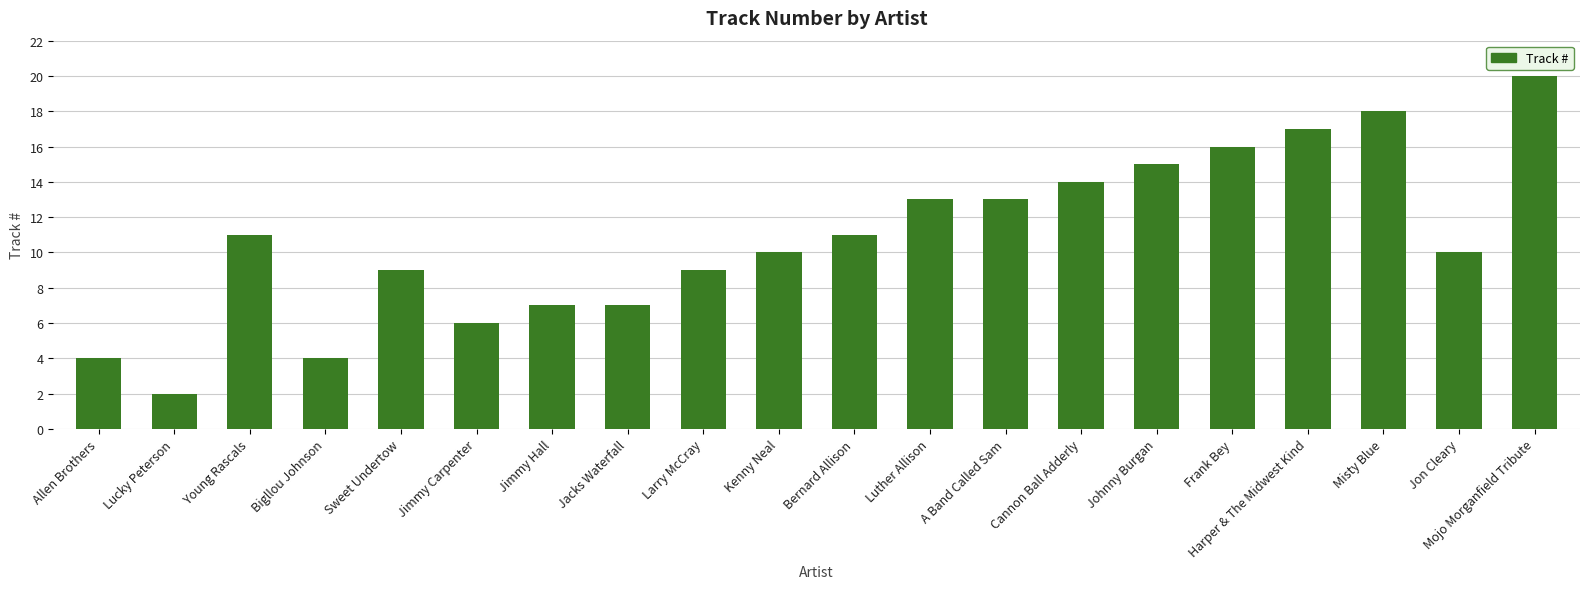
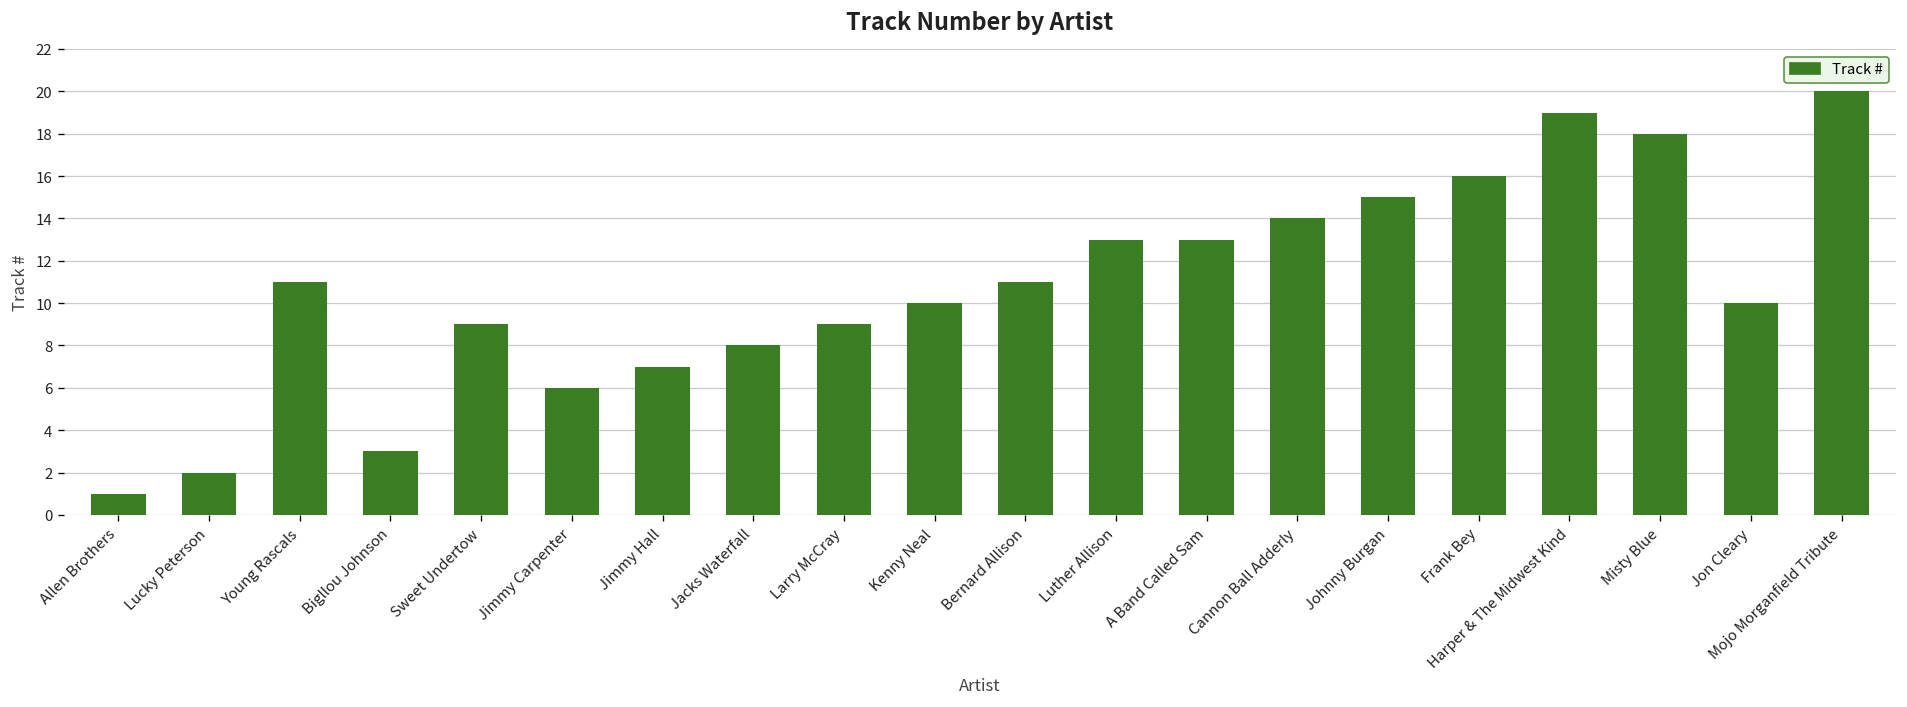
Allen Brothers: 4 -> 1
Bigllou Johnson: 4 -> 3
Jacks Waterfall: 7 -> 8
Harper & The Midwest Kind: 17 -> 19
